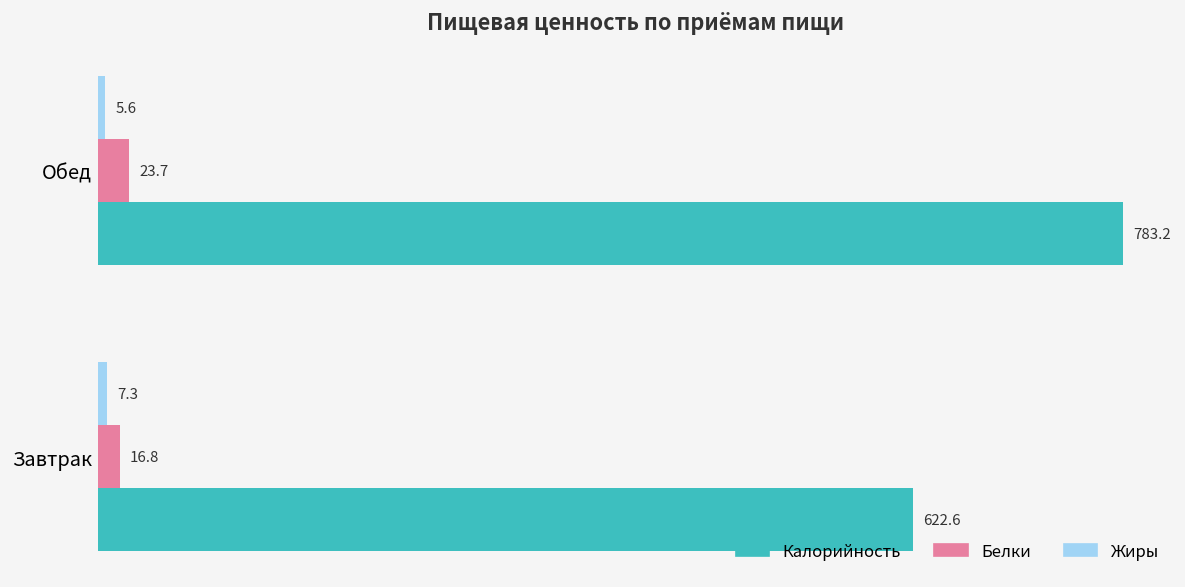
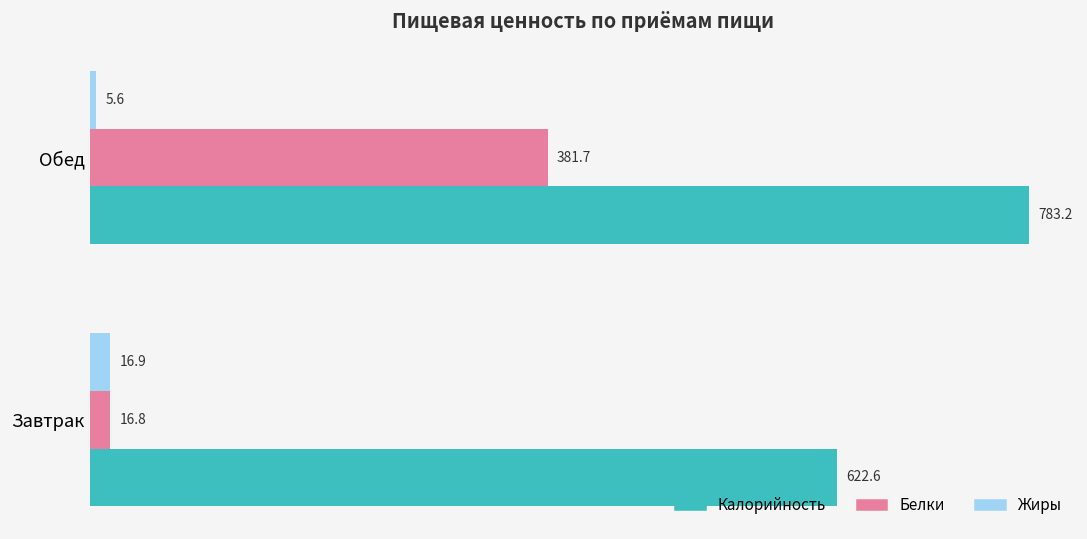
Белки, Обед: 23.7 -> 381.7
Жиры, Завтрак: 7.3 -> 16.9
